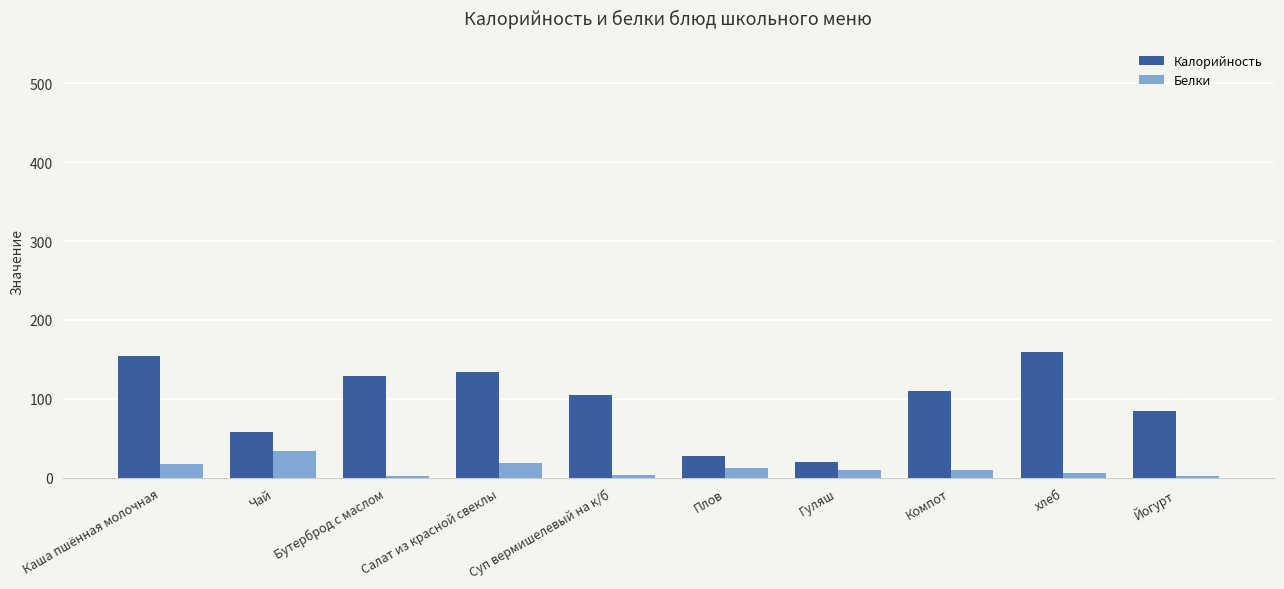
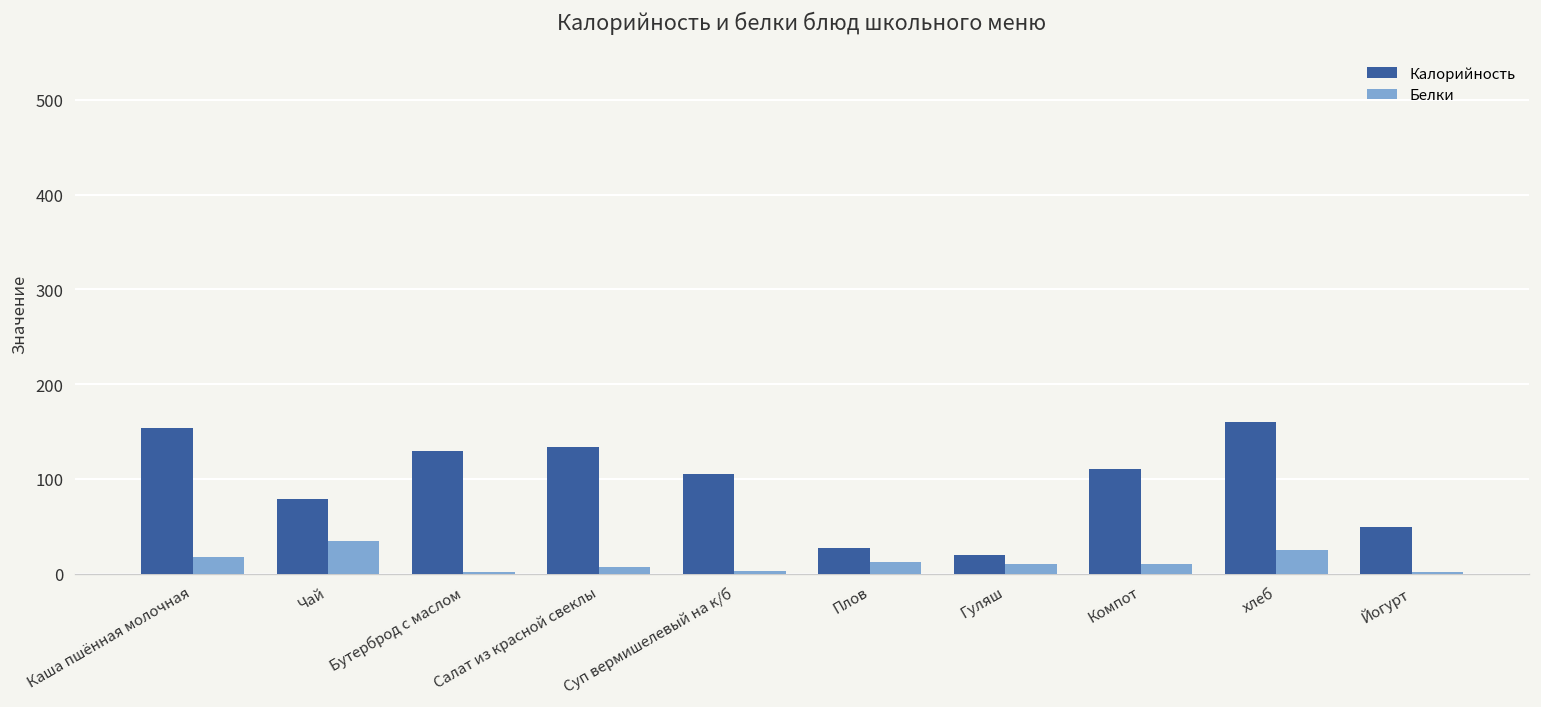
Калорийность, Чай: 60 -> 80
Белки, Салат из красной свеклы: 20 -> 10
Белки, хлеб: 10 -> 30
Калорийность, Йогурт: 90 -> 50
